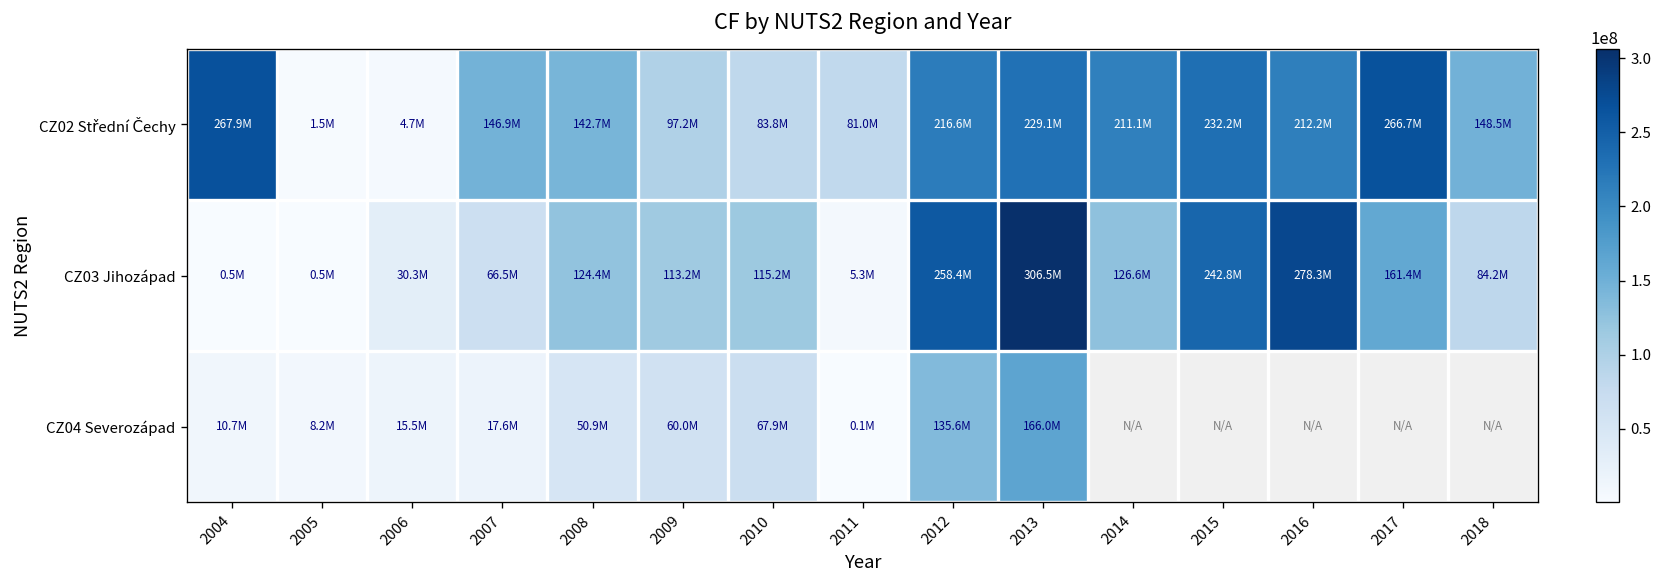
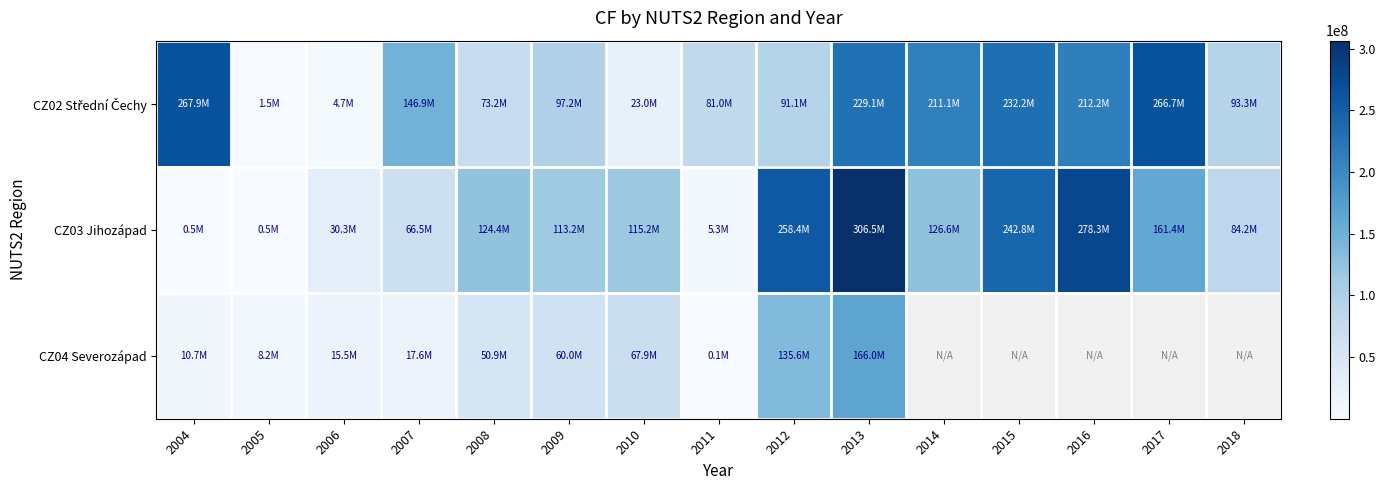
CZ02 Střední Čechy, 2008: 142.7M -> 73.2M
CZ02 Střední Čechy, 2010: 83.8M -> 23.0M
CZ02 Střední Čechy, 2012: 216.6M -> 91.1M
CZ02 Střední Čechy, 2018: 148.5M -> 93.3M
